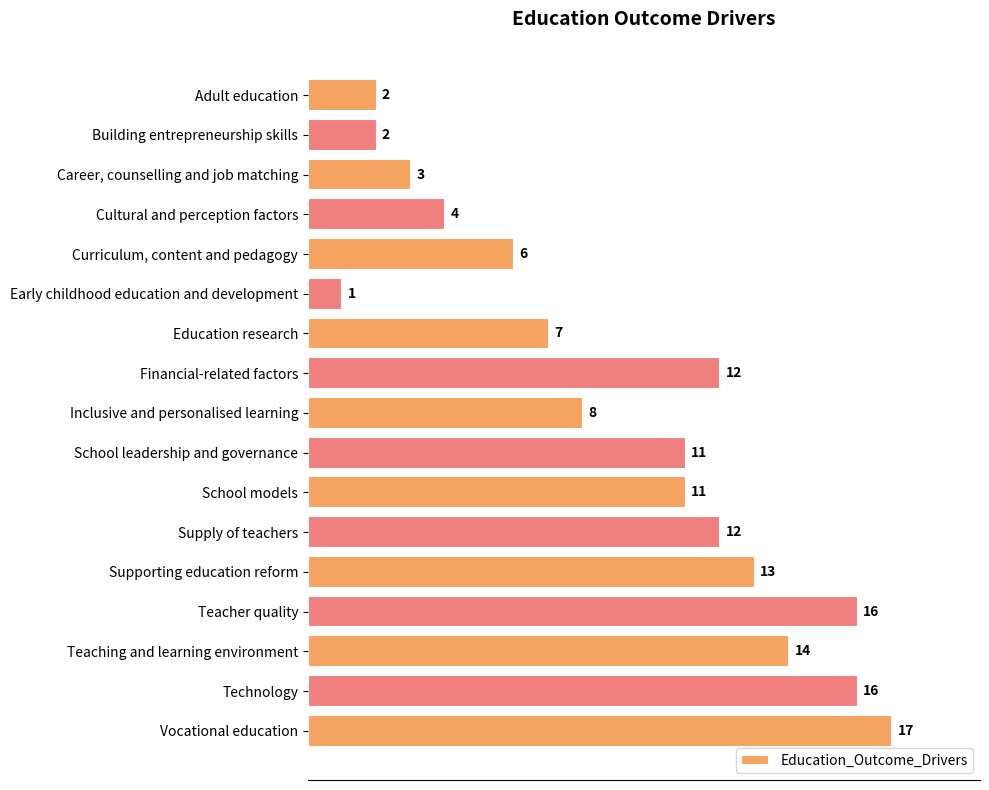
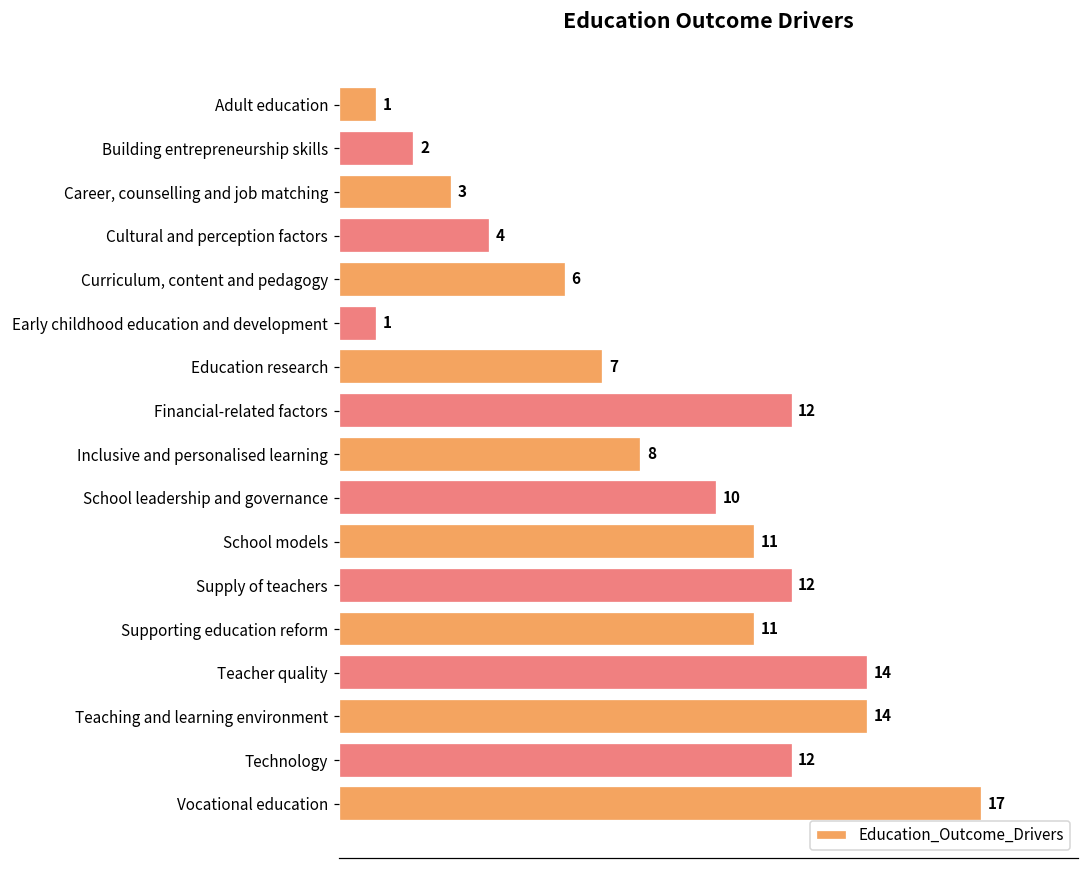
Adult education: 2 -> 1
School leadership and governance: 11 -> 10
Supporting education reform: 13 -> 11
Teacher quality: 16 -> 14
Technology: 16 -> 12
